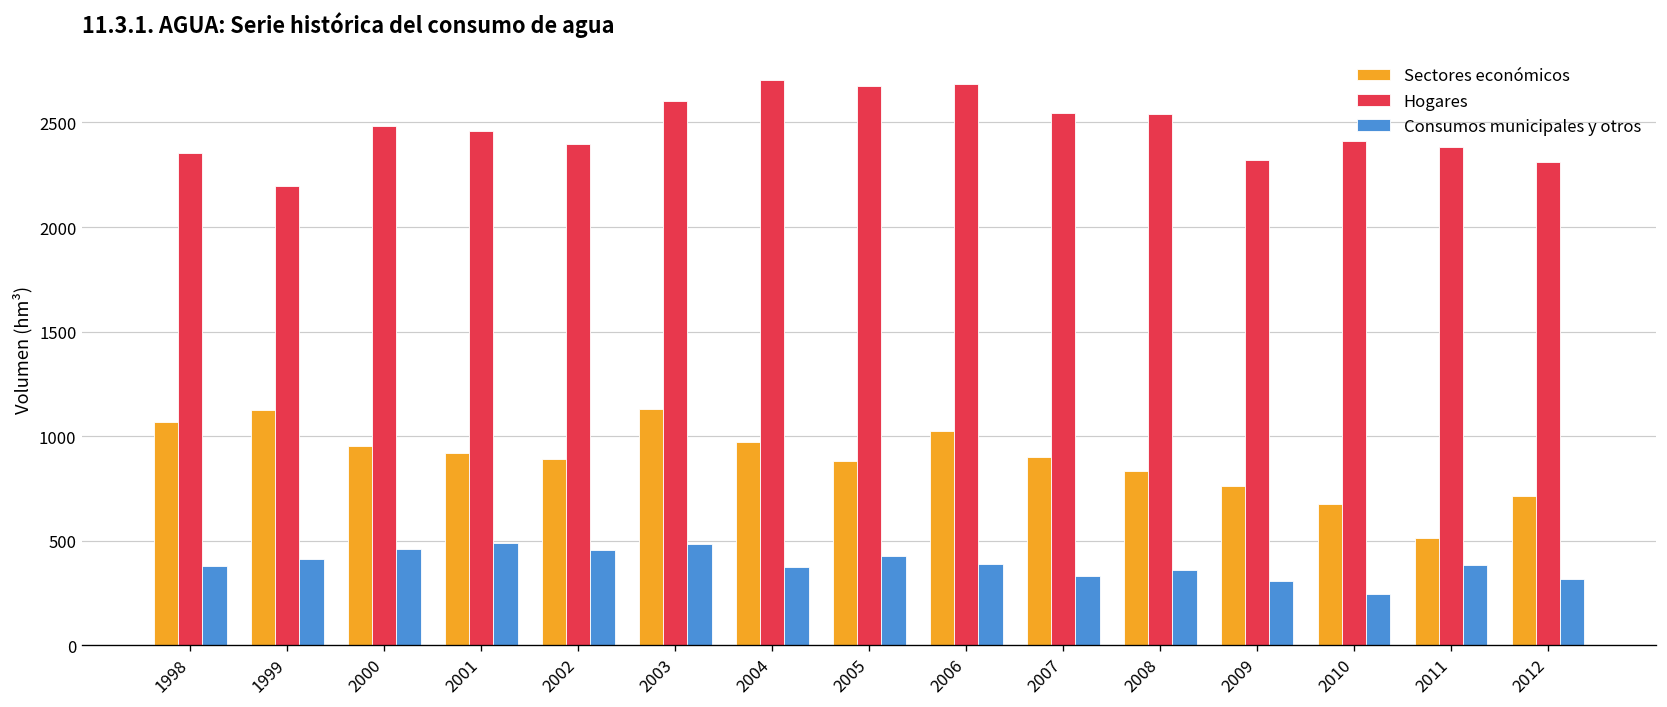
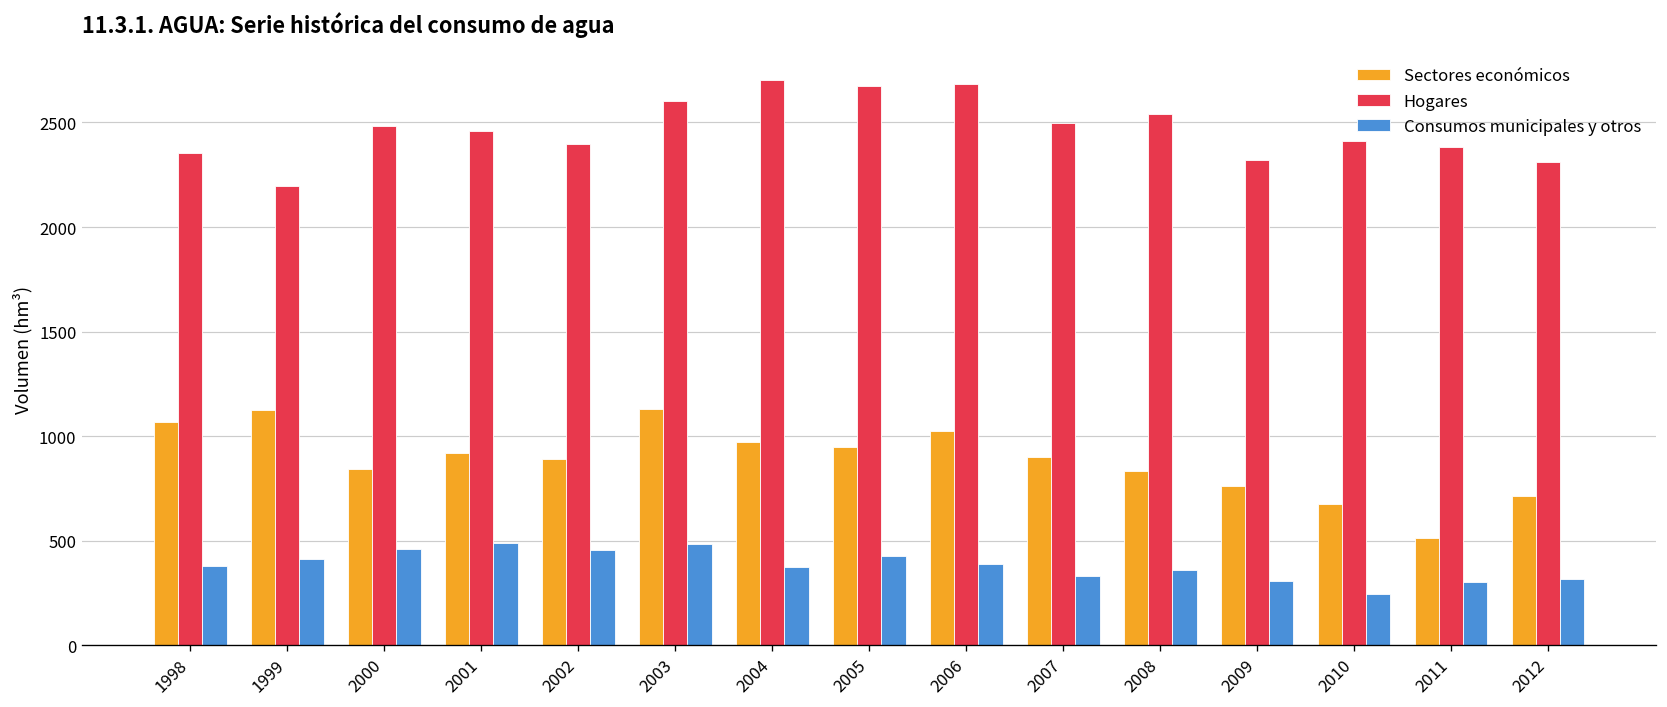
Sectores económicos, 2000: 950 -> 840
Sectores económicos, 2005: 880 -> 950
Hogares, 2007: 2540 -> 2500
Consumos municipales y otros, 2011: 380 -> 300
